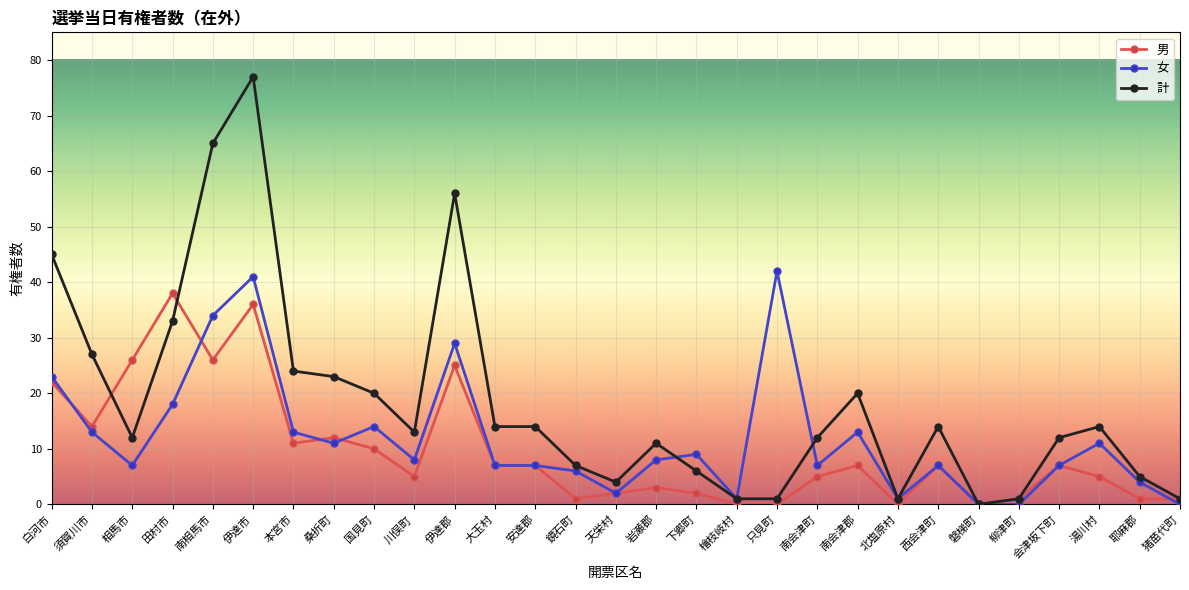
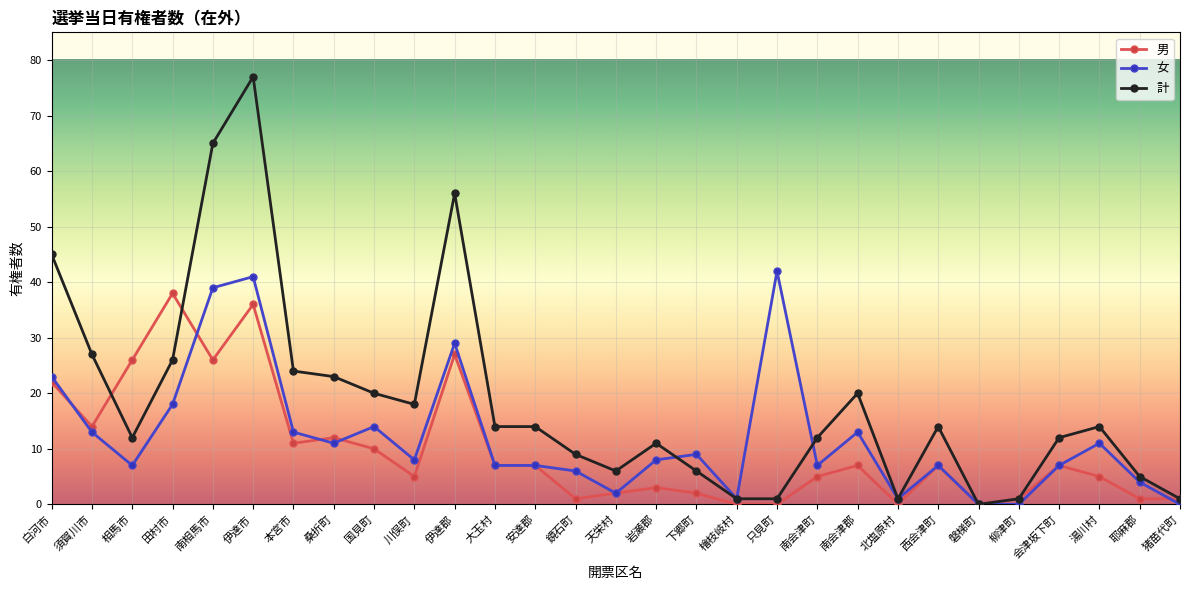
計, 田村市: 33 -> 26
女, 南相馬市: 34 -> 39
計, 川俣町: 13 -> 18
男, 伊達郡: 25 -> 27
計, 鏡石町: 7 -> 9
計, 天栄村: 4 -> 6
